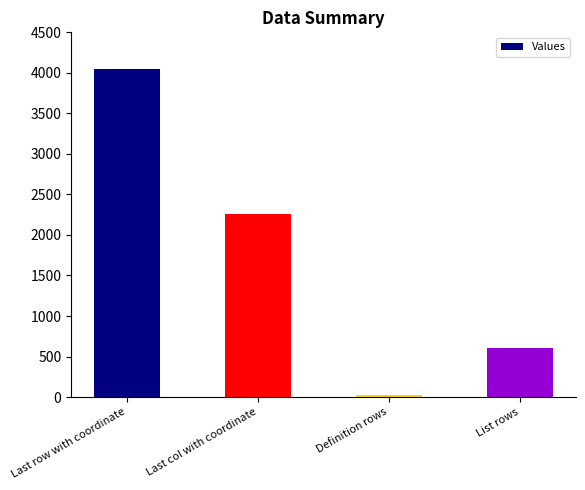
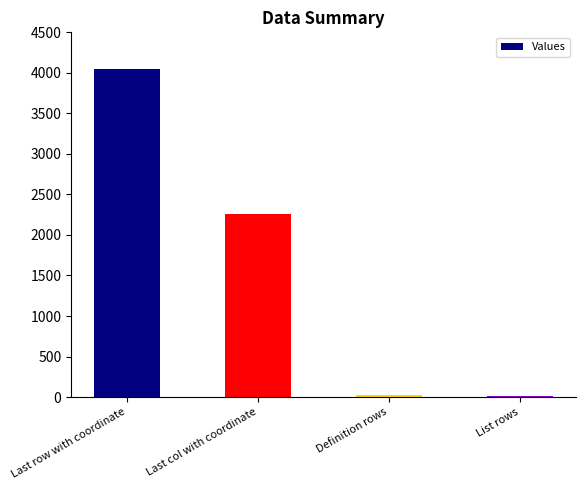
List rows: 600 -> 0
